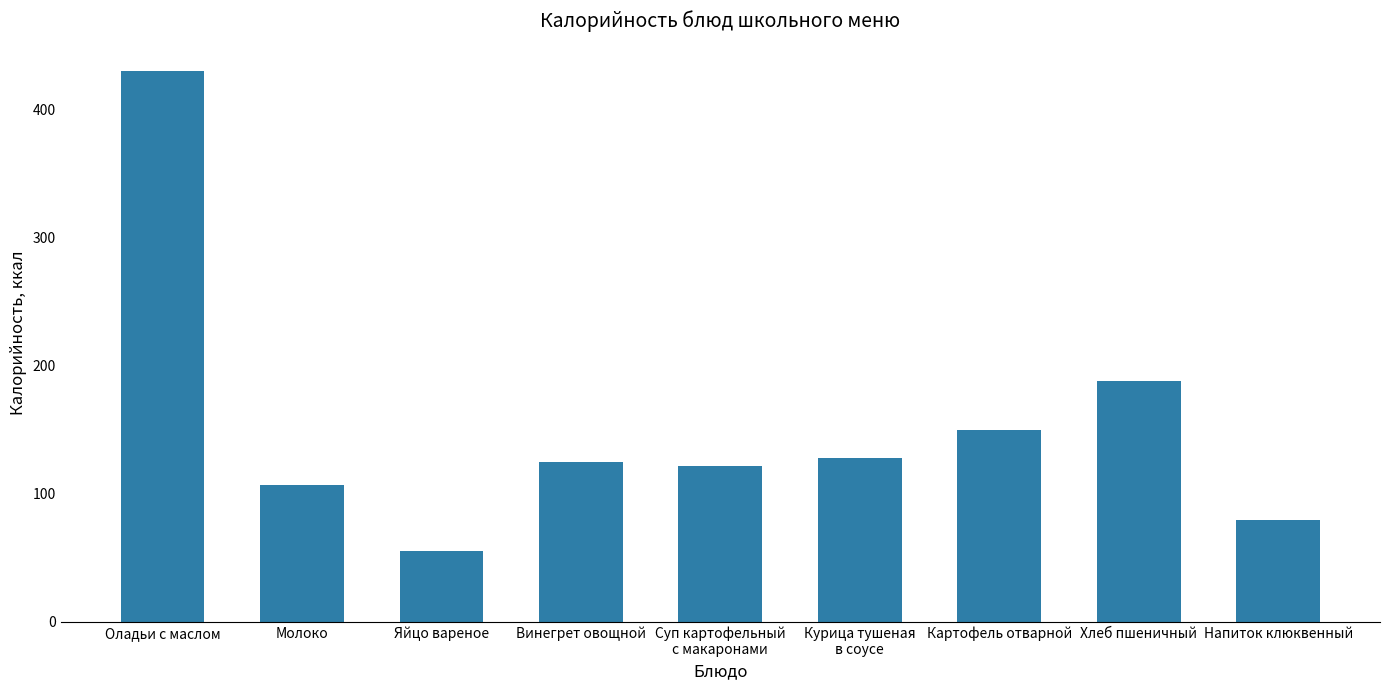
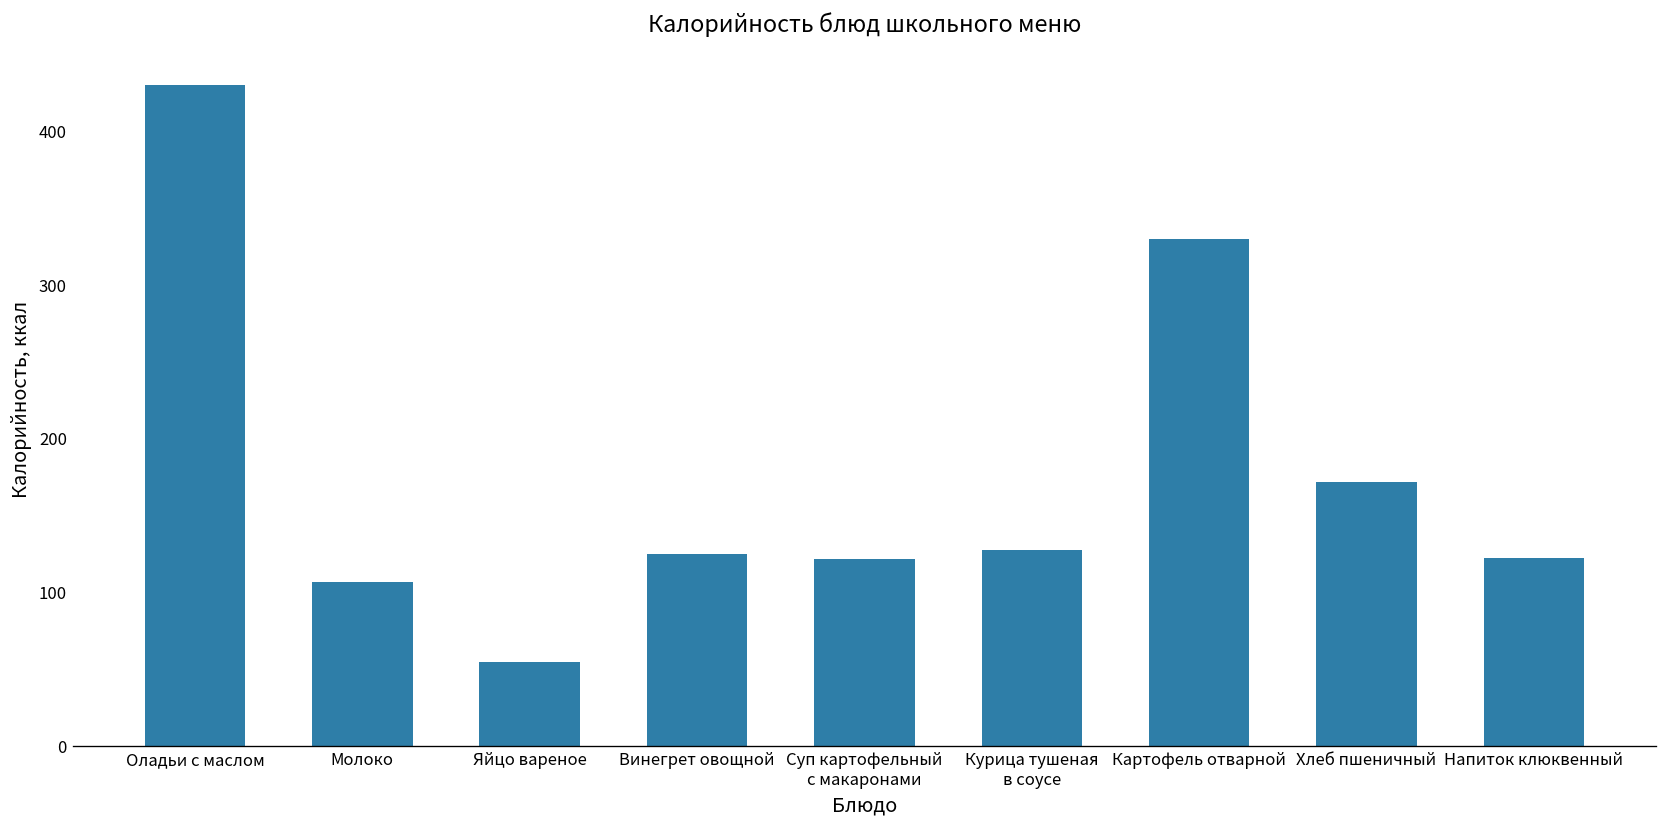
Картофель отварной: 150 -> 330
Хлеб пшеничный: 188 -> 172
Напиток клюквенный: 80 -> 123
